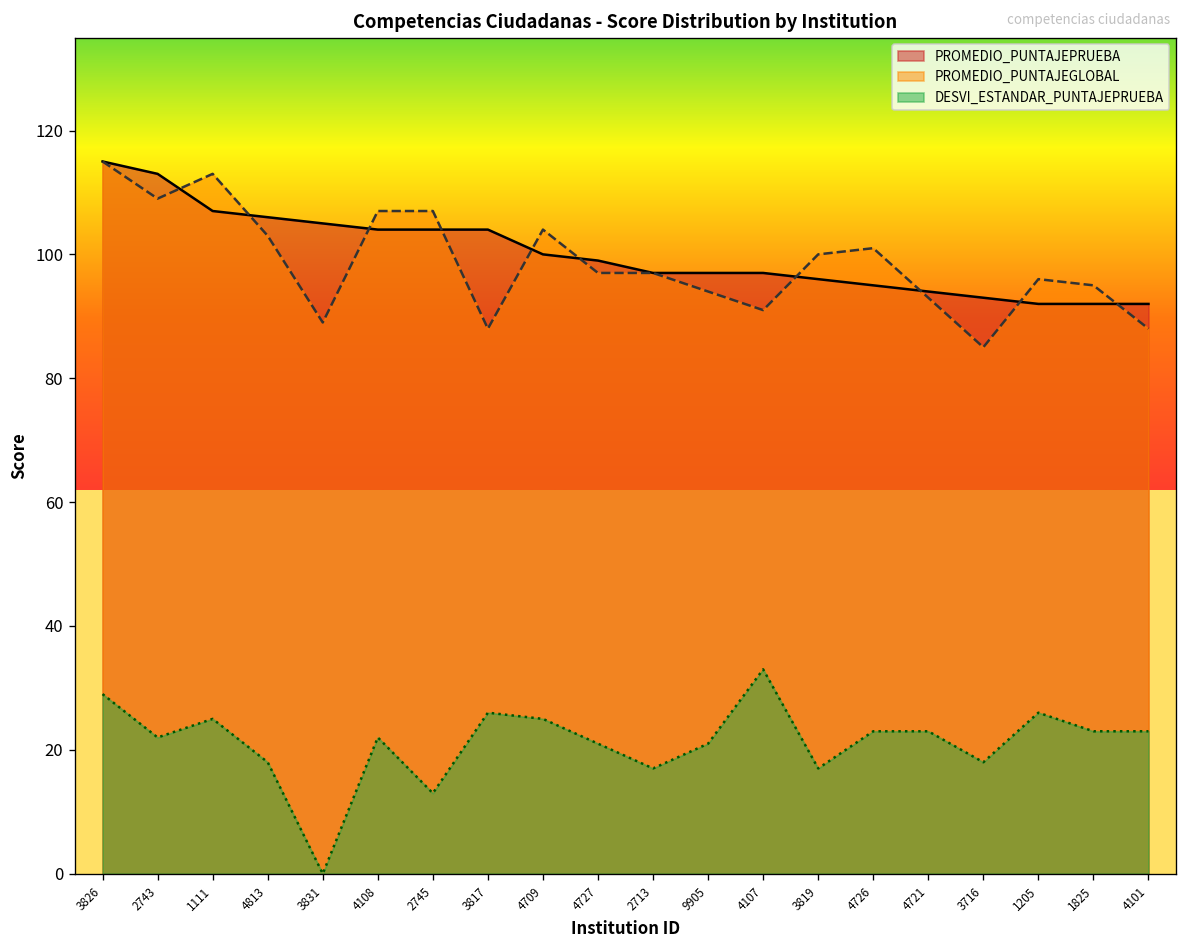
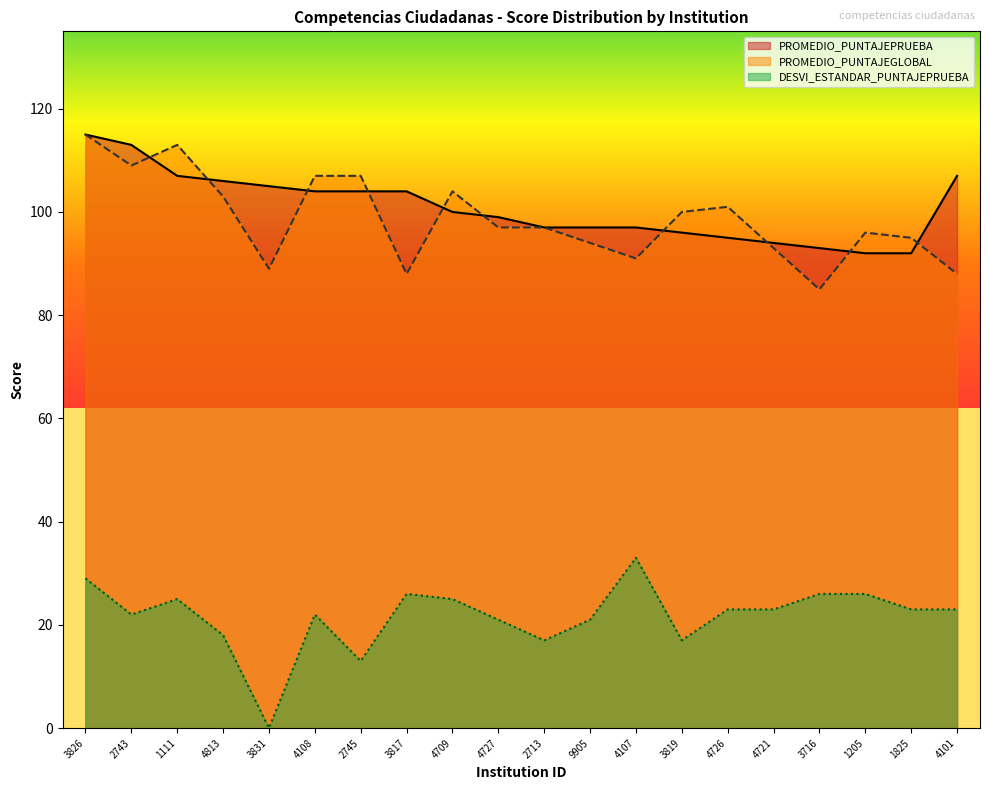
DESVI_ESTANDAR_PUNTAJEPRUEBA, 3716: 18 -> 26
PROMEDIO_PUNTAJEPRUEBA, 4101: 92 -> 107
